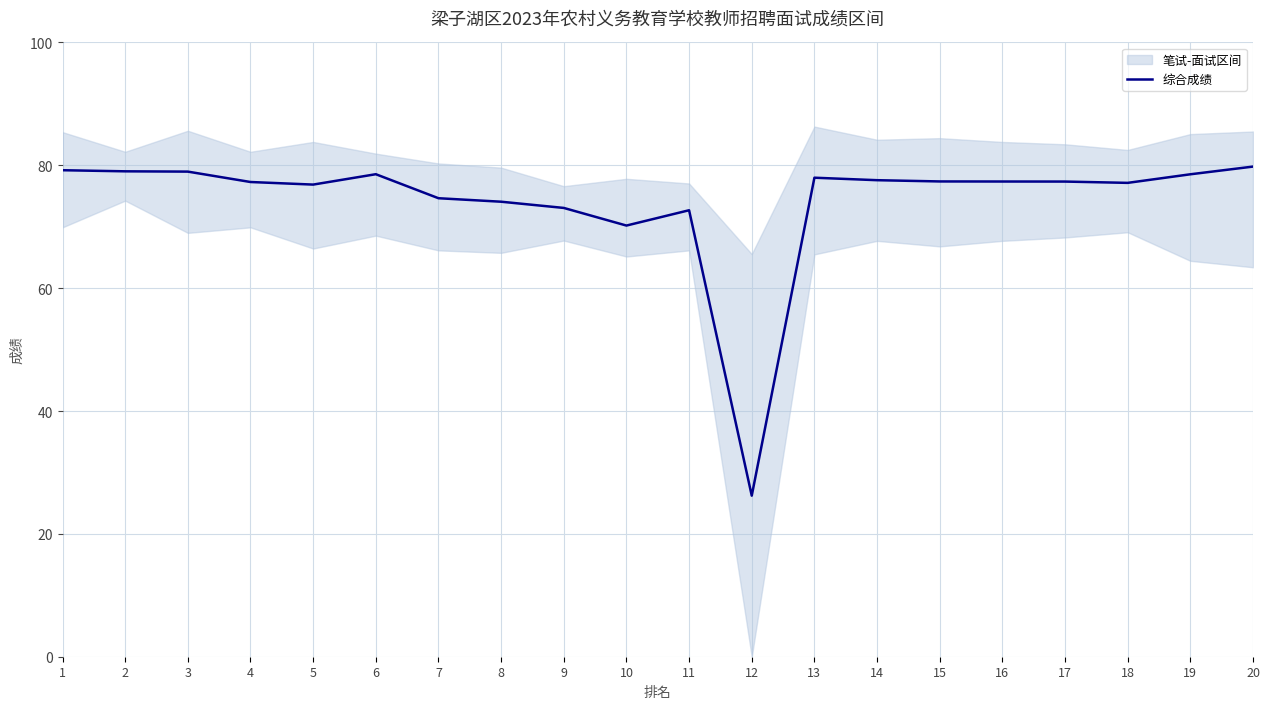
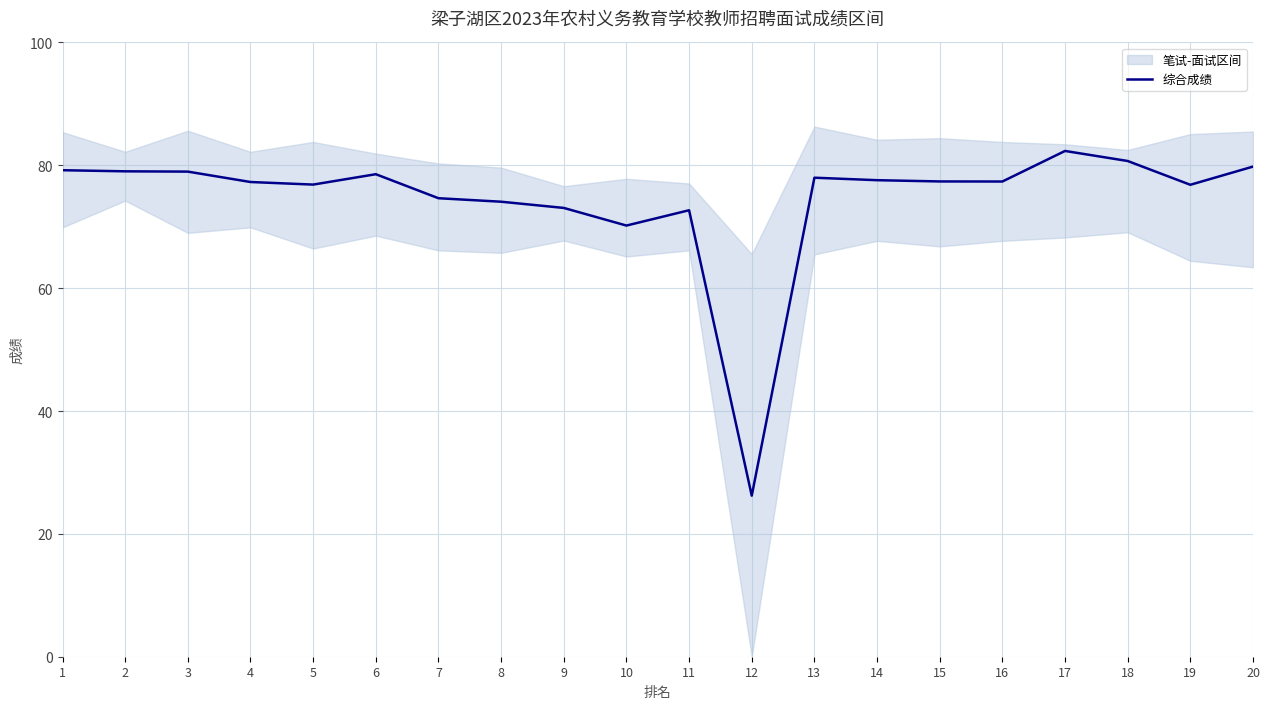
综合成绩, 17: 77 -> 82
综合成绩, 18: 77 -> 81
综合成绩, 19: 79 -> 77
